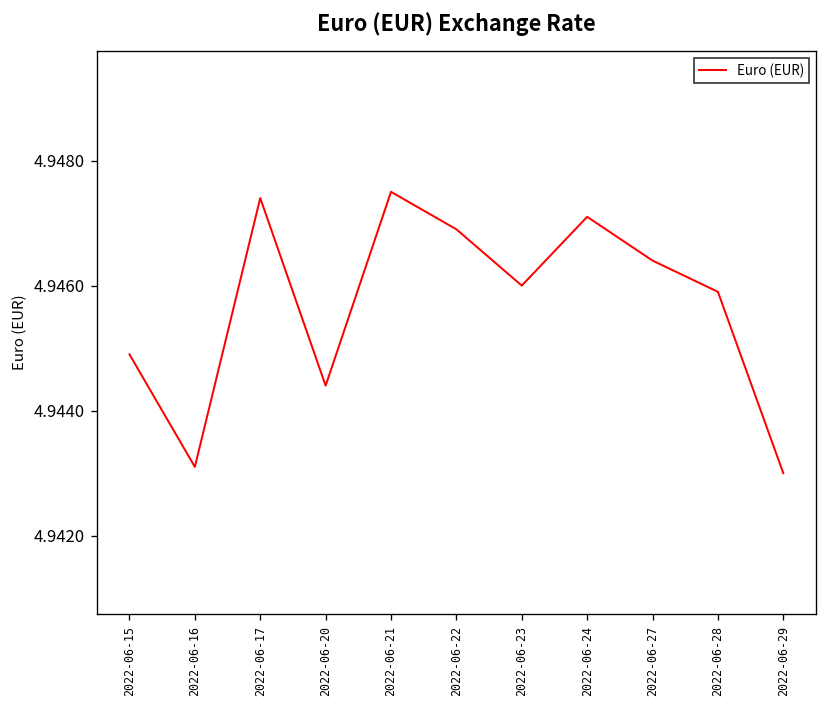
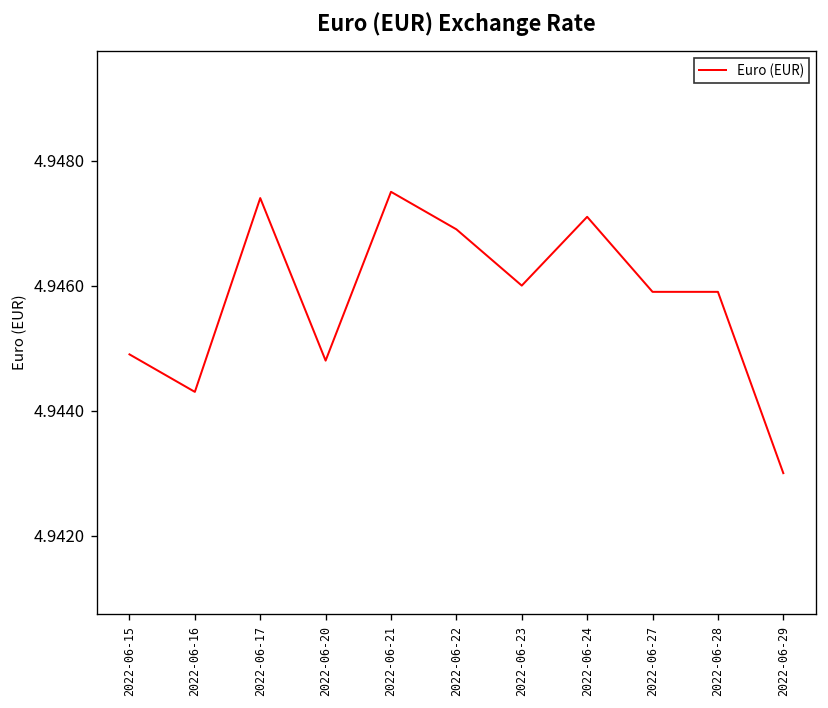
2022-06-16: 4.9431 -> 4.9443
2022-06-20: 4.9444 -> 4.9448
2022-06-27: 4.9464 -> 4.9459
